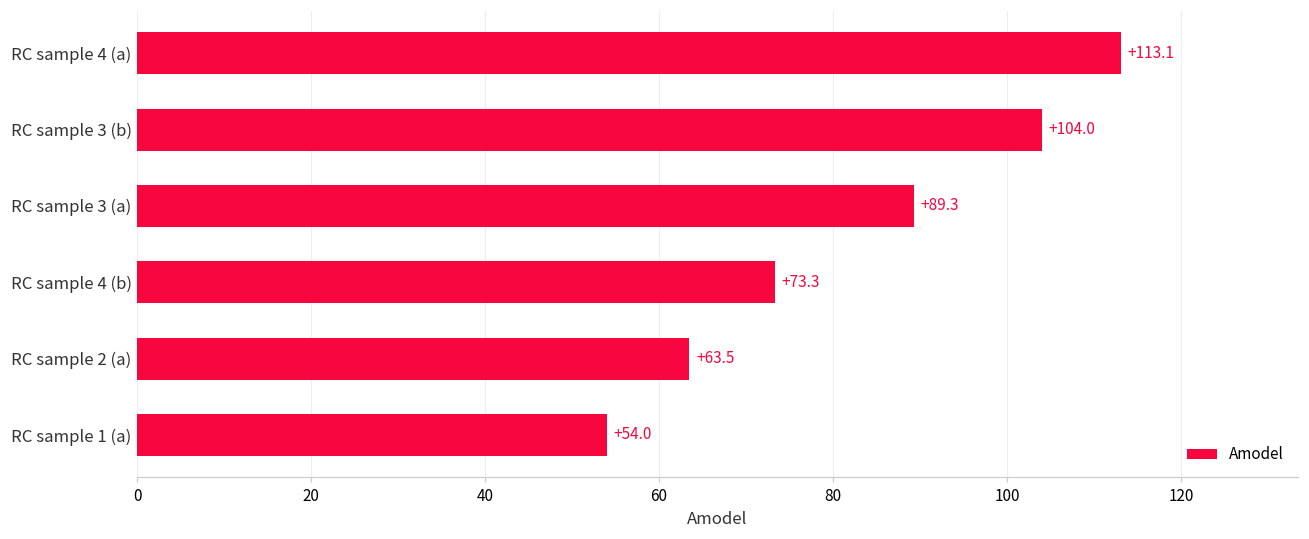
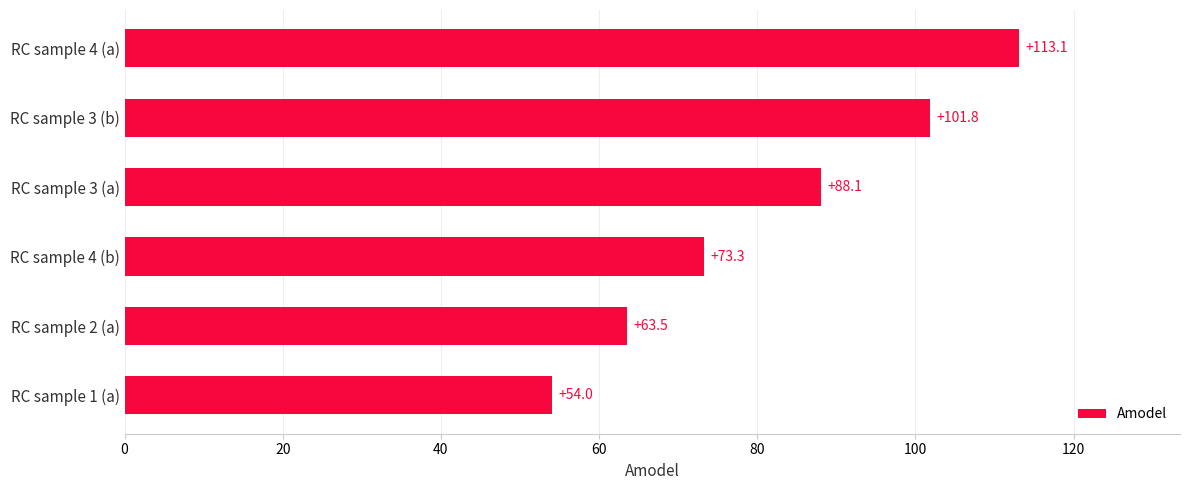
RC sample 3 (b): +104.0 -> +101.8
RC sample 3 (a): +89.3 -> +88.1
